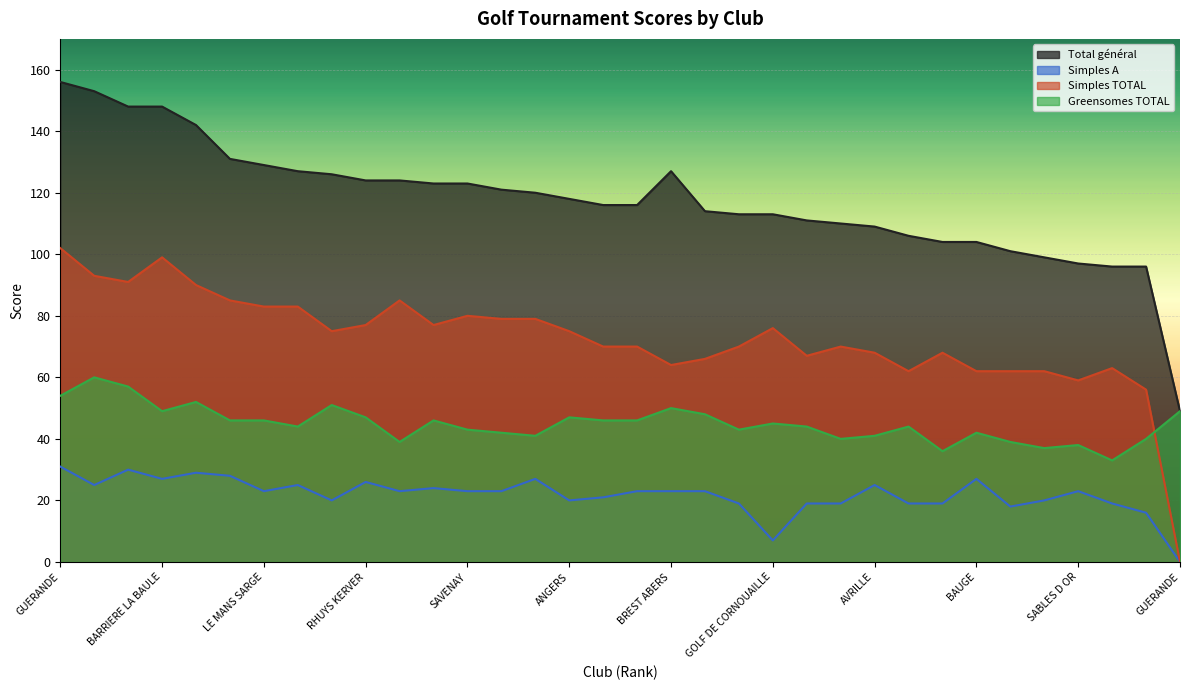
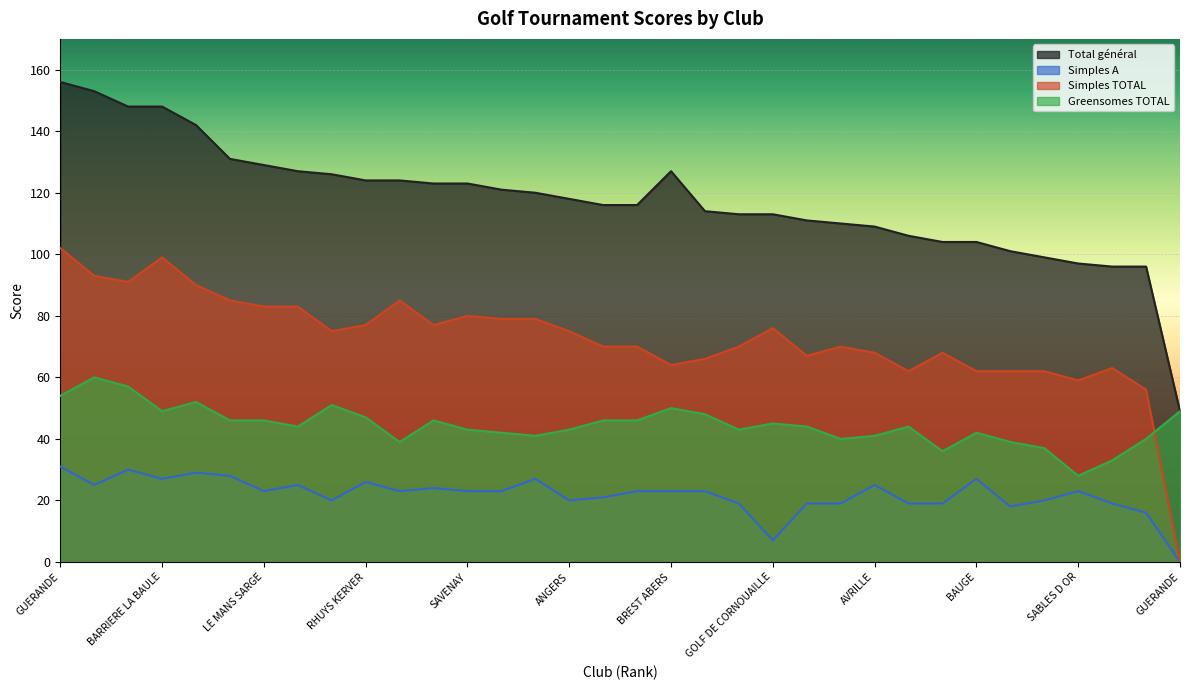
Greensomes TOTAL, ANGERS: 47 -> 43
Greensomes TOTAL, SABLES D OR: 38 -> 28
